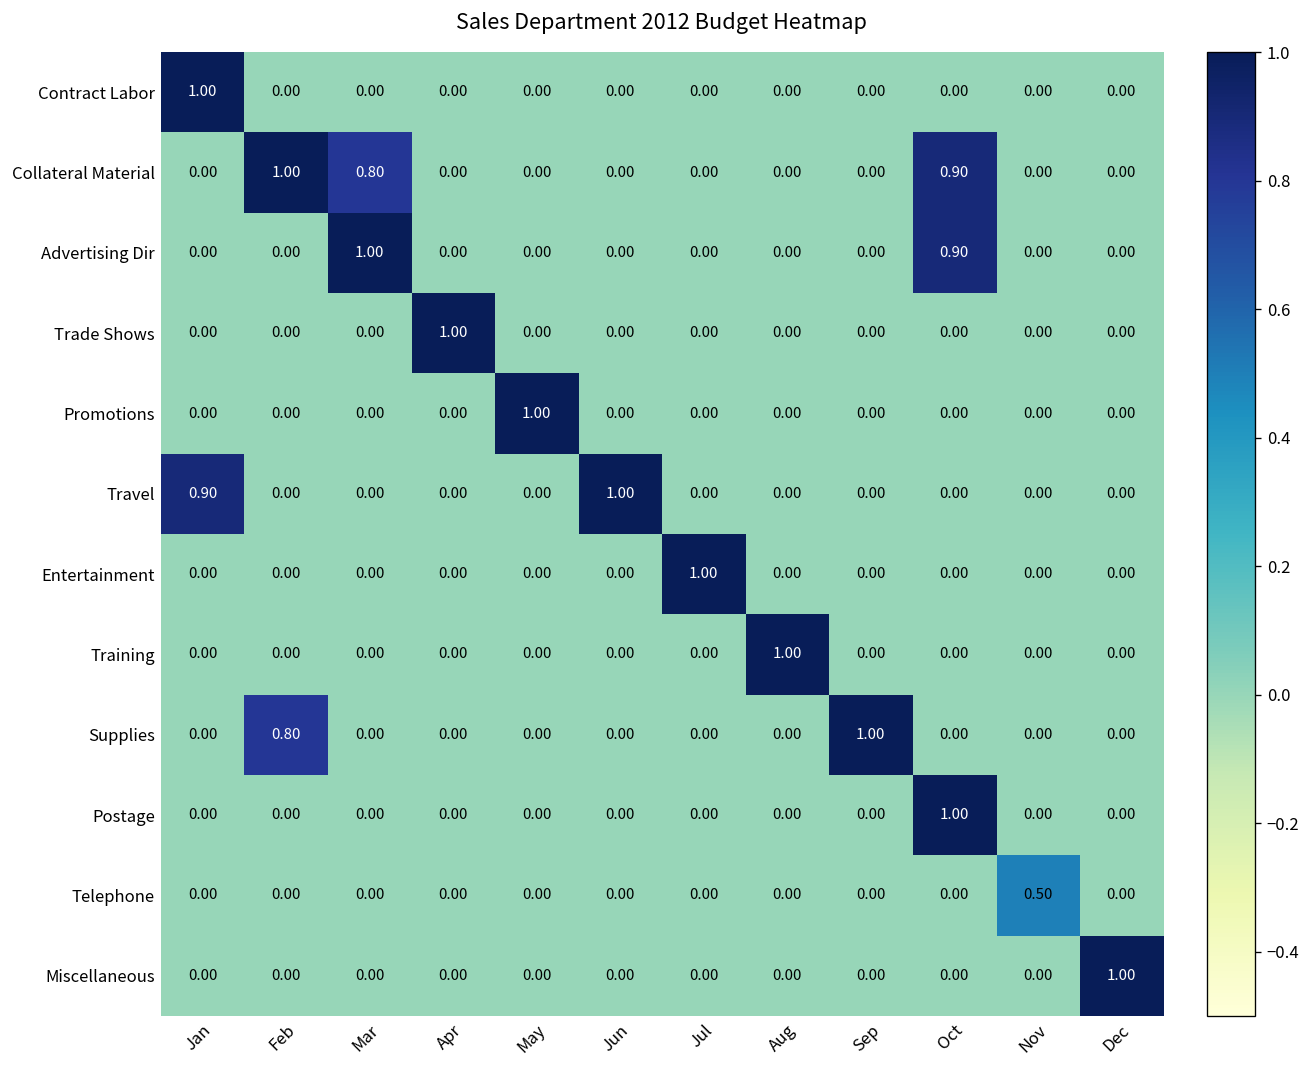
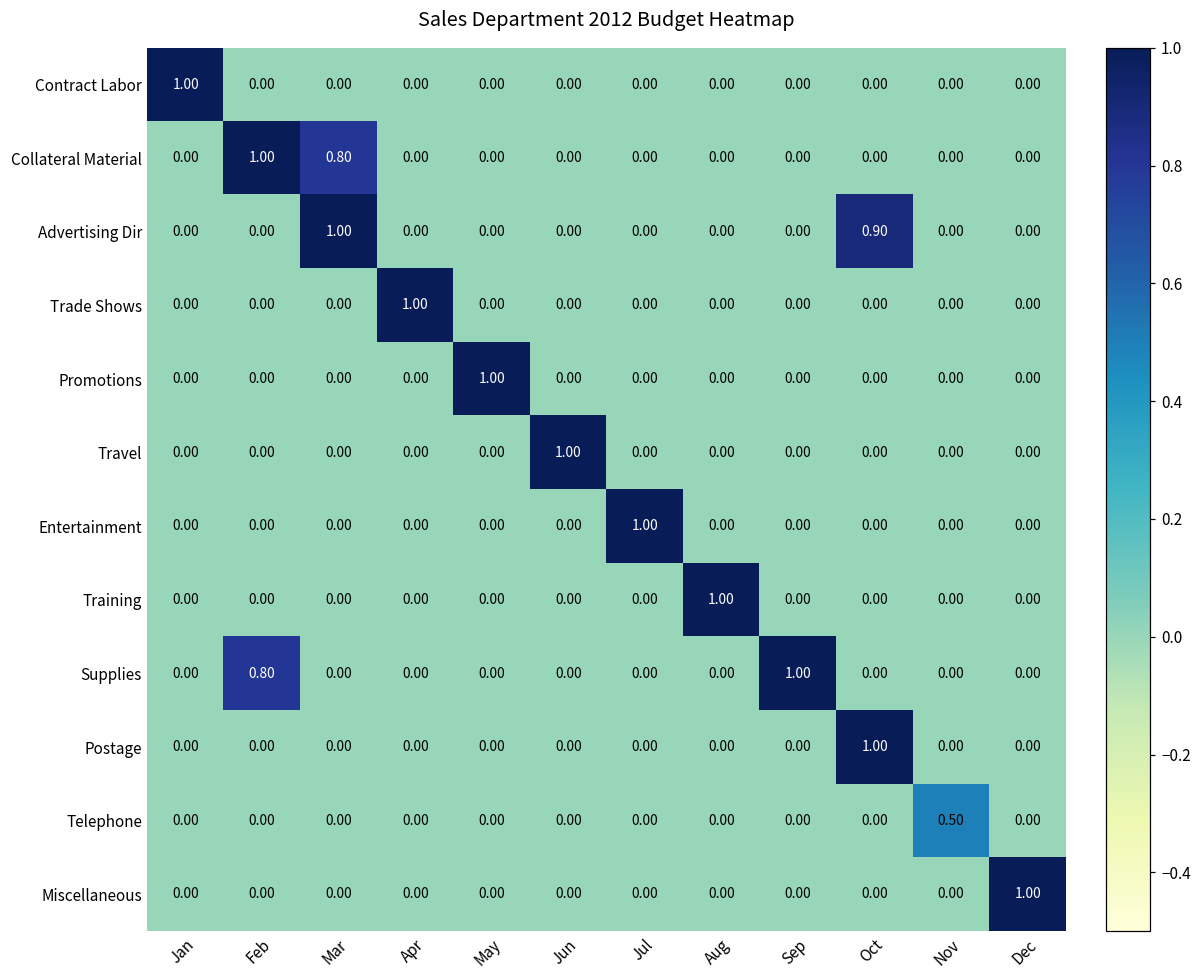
Collateral Material, Oct: 0.90 -> 0.00
Travel, Jan: 0.90 -> 0.00
